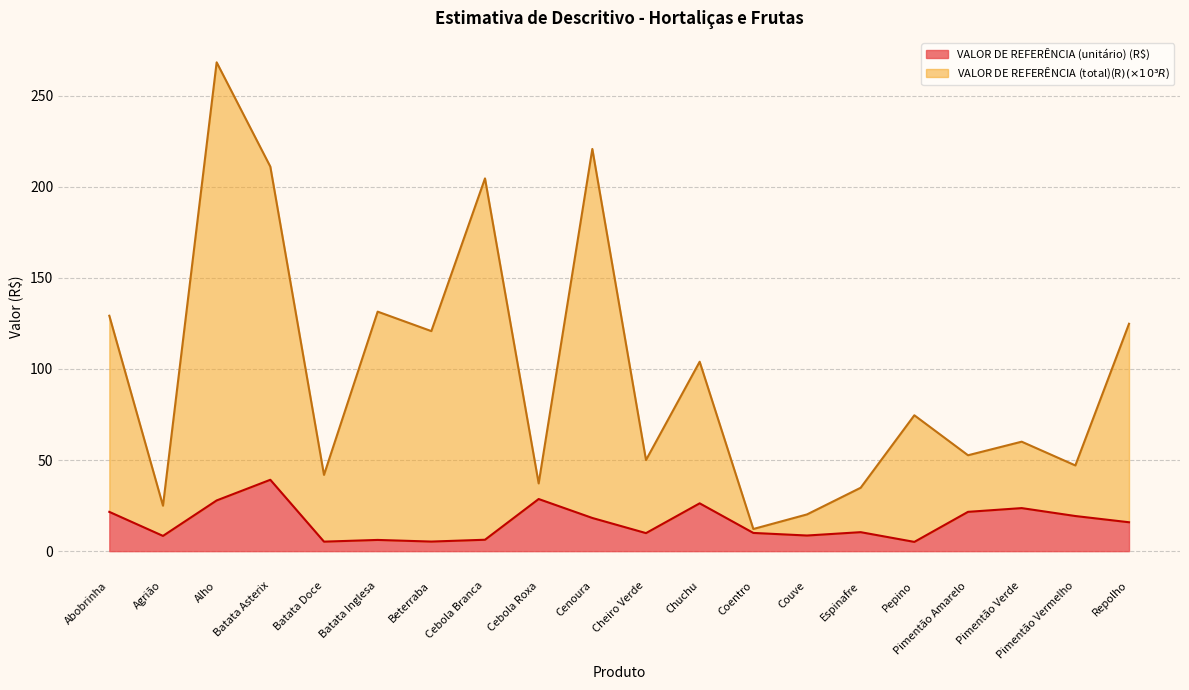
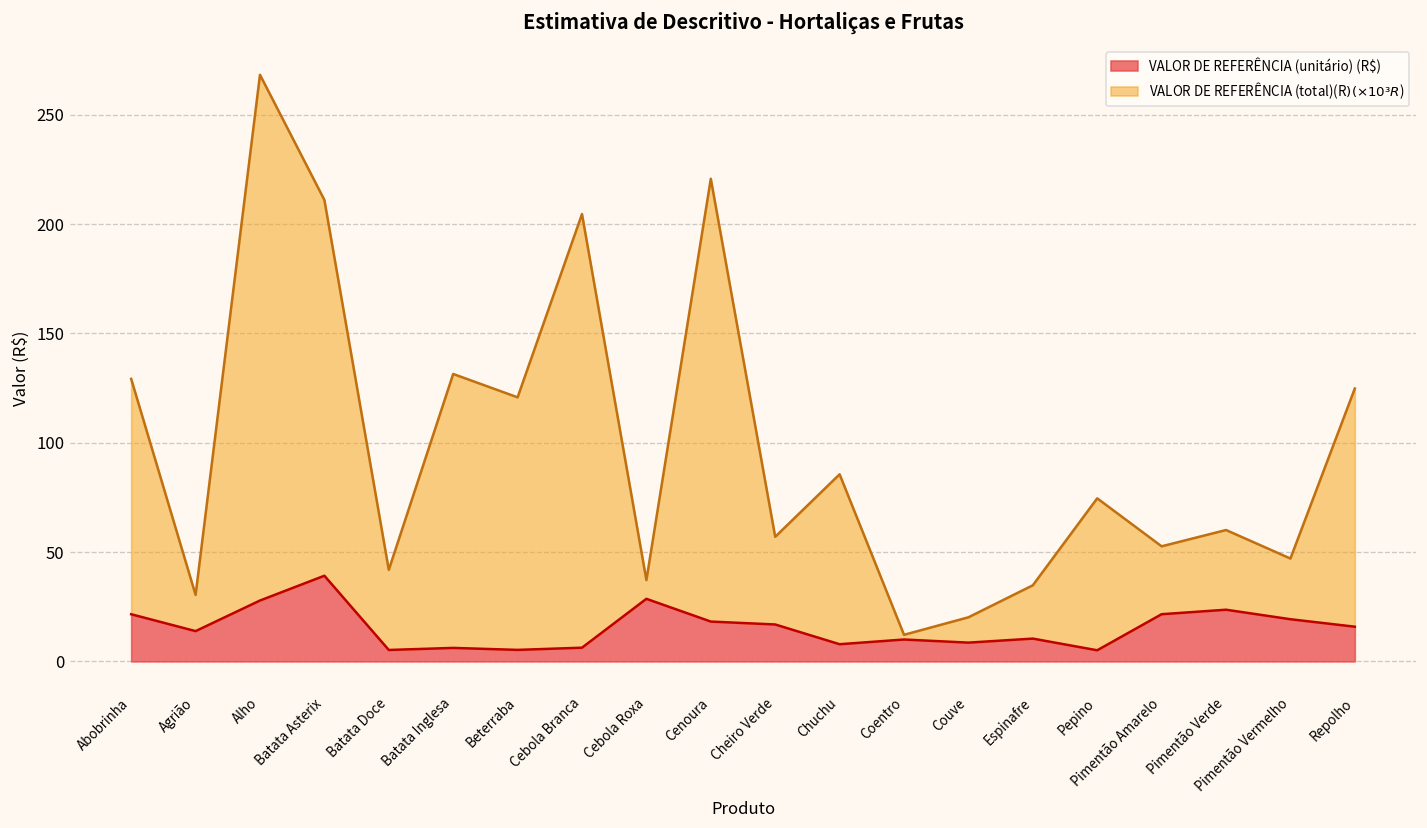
VALOR DE REFERÊNCIA (unitário) (R$), Agrião: 8 -> 14
VALOR DE REFERÊNCIA (unitário) (R$), Cheiro Verde: 10 -> 17
VALOR DE REFERÊNCIA (unitário) (R$), Chuchu: 26 -> 8
